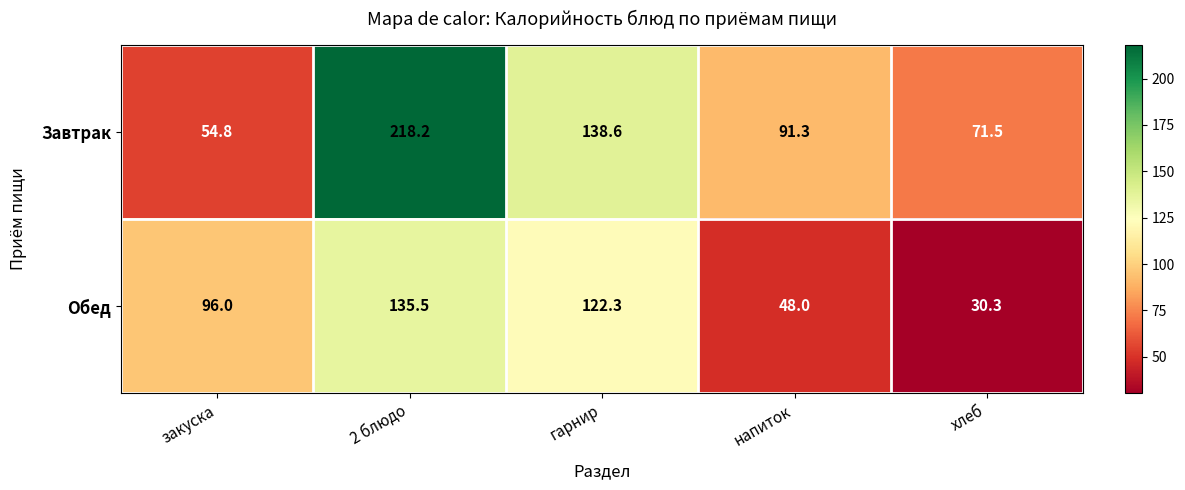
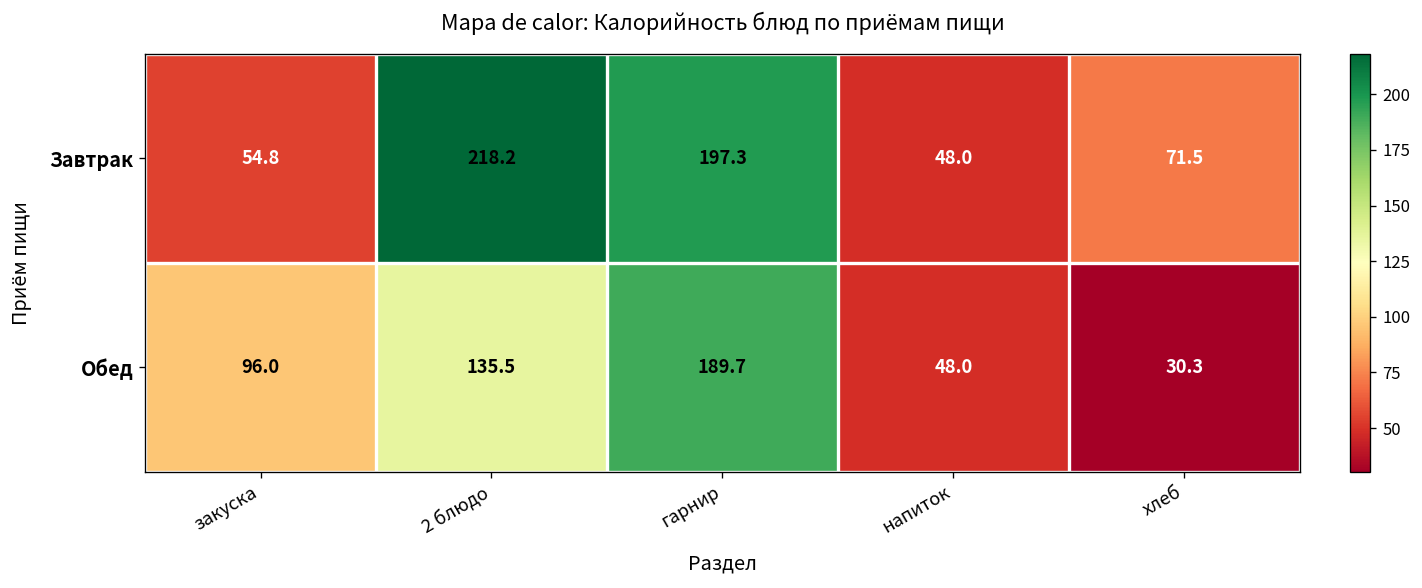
Завтрак, гарнир: 138.6 -> 197.3
Завтрак, напиток: 91.3 -> 48.0
Обед, гарнир: 122.3 -> 189.7
